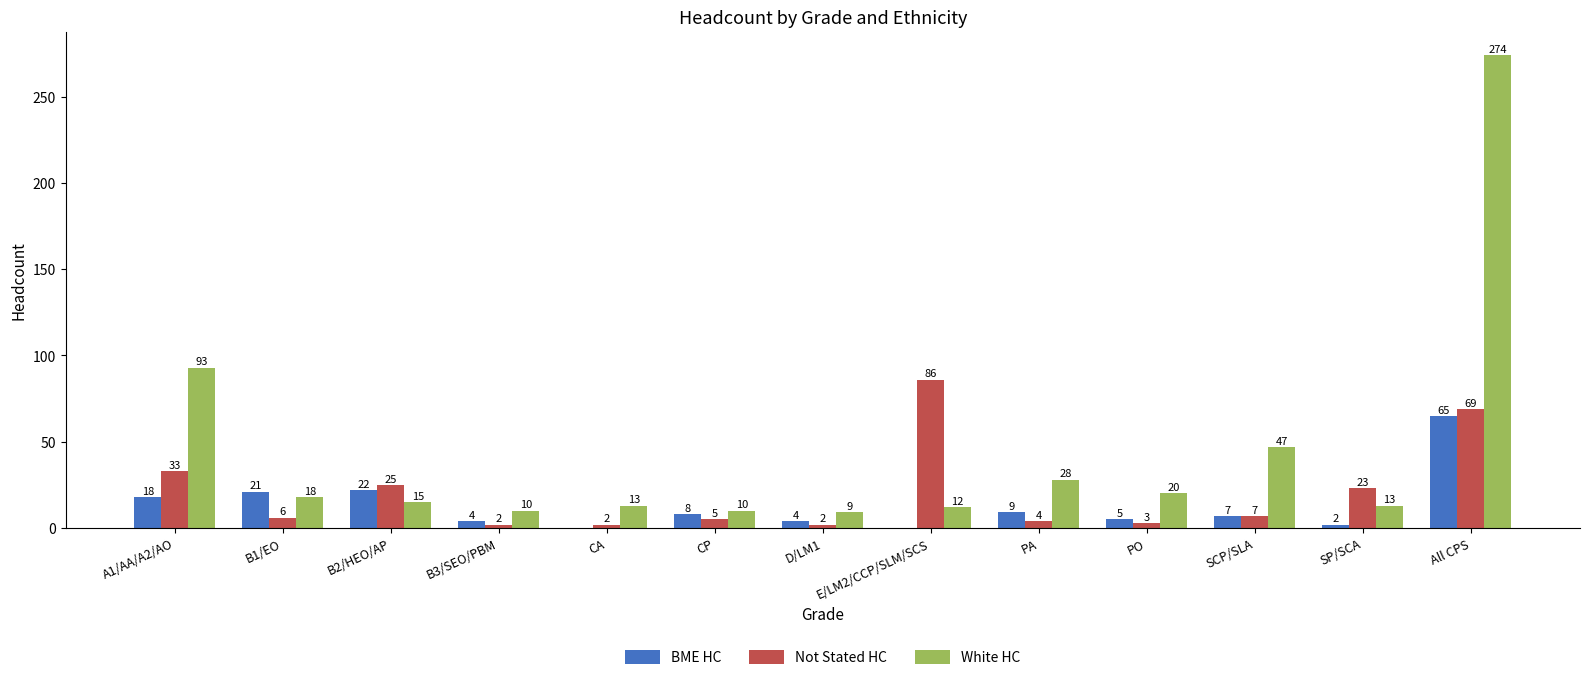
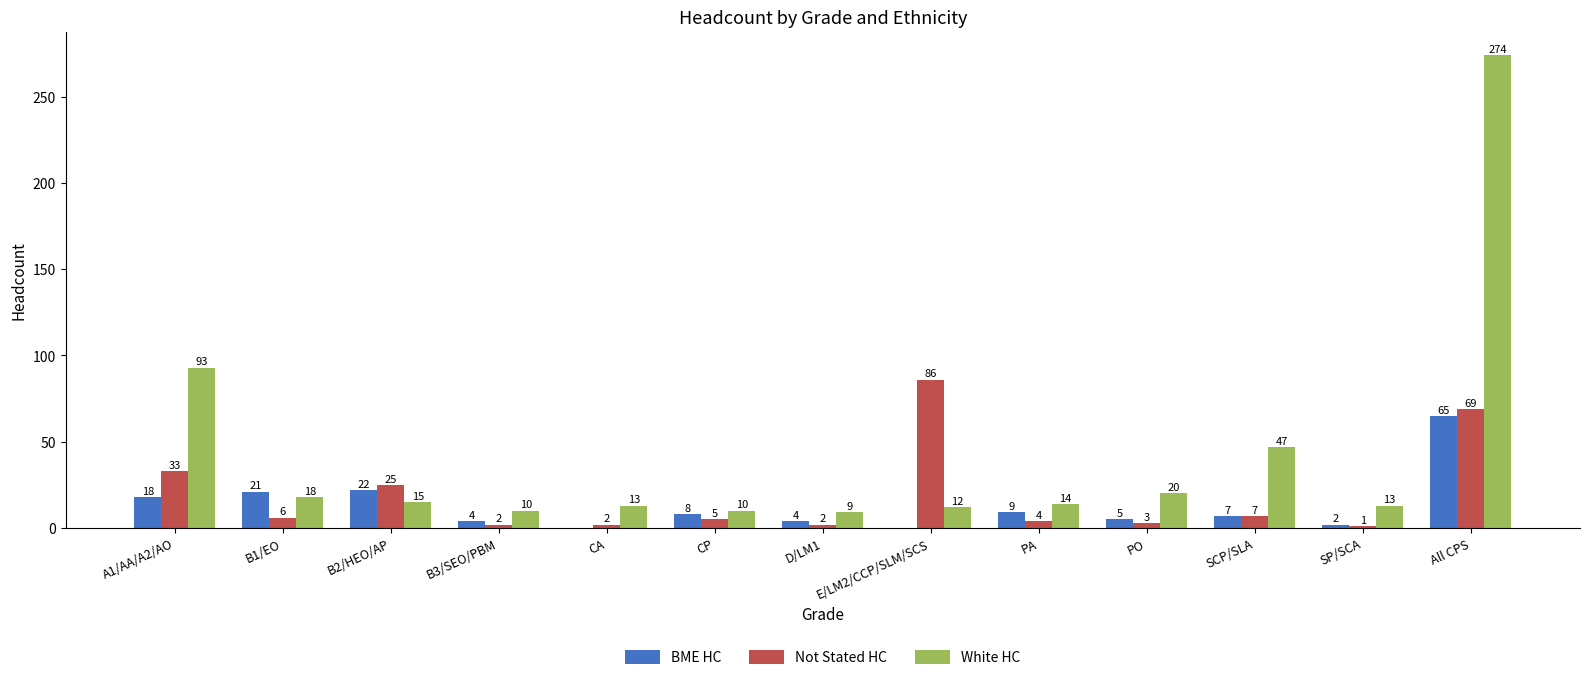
White HC, PA: 28 -> 14
Not Stated HC, SP/SCA: 23 -> 1
